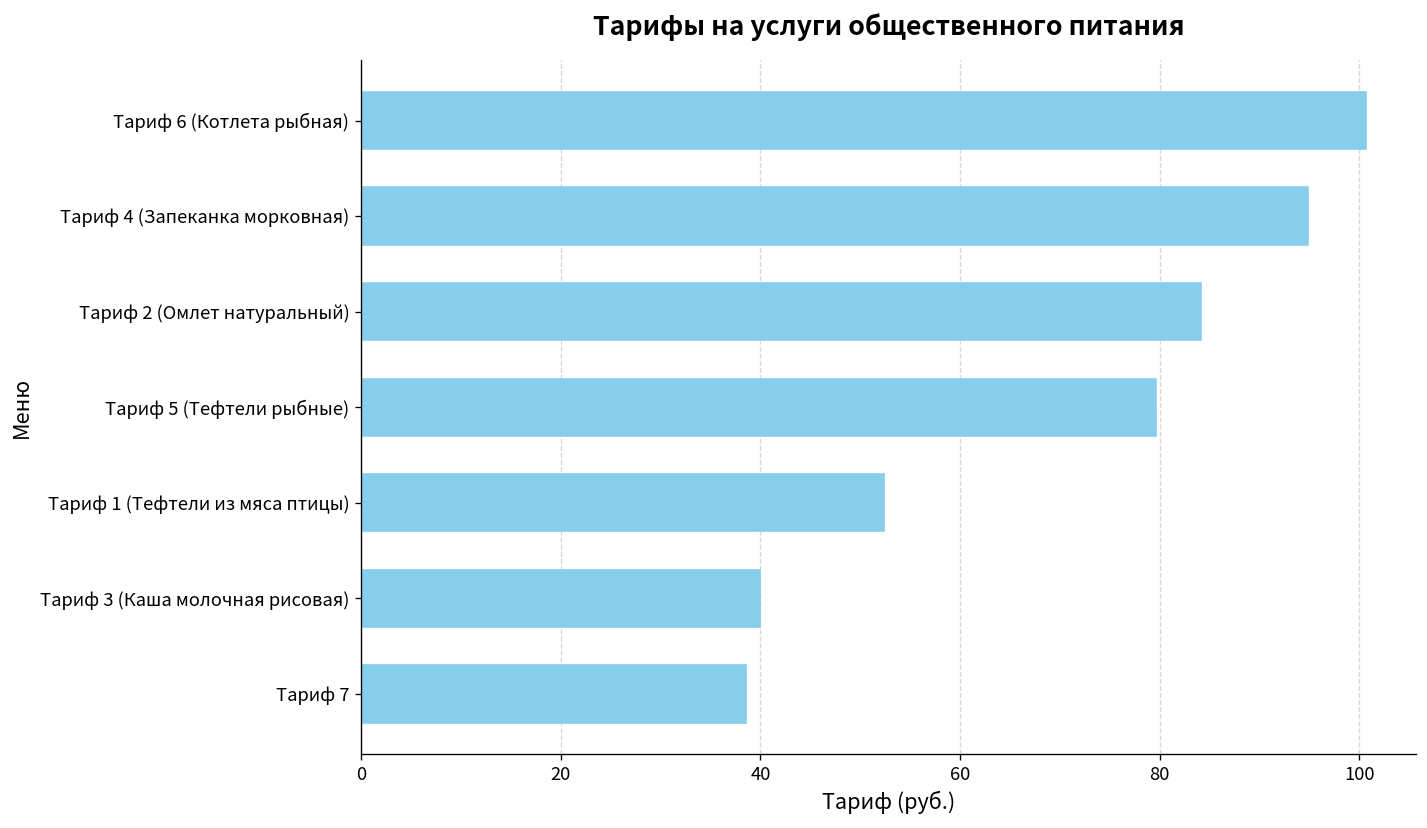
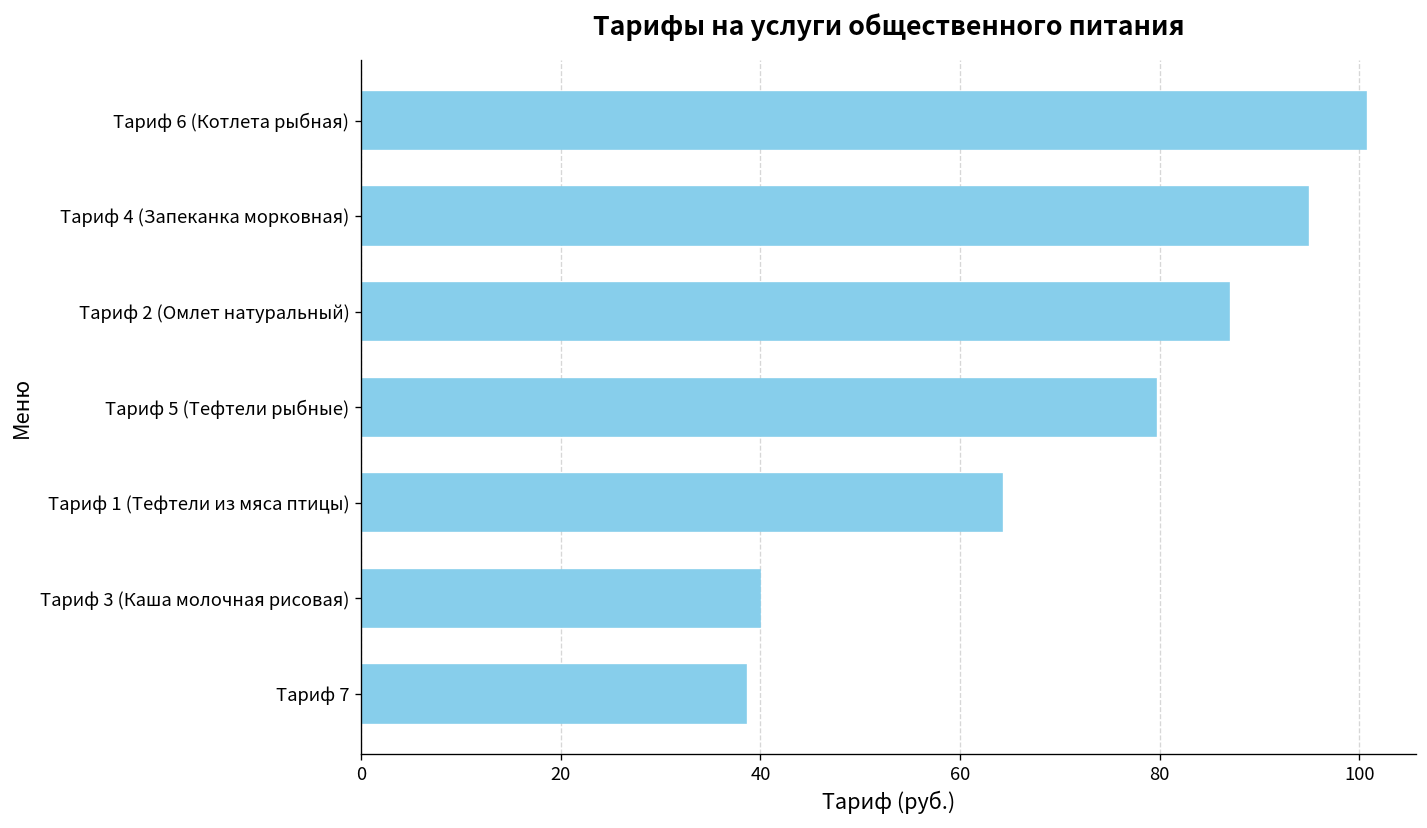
Тариф 2 (Омлет натуральный): 84 -> 87
Тариф 1 (Тефтели из мяса птицы): 52 -> 64
